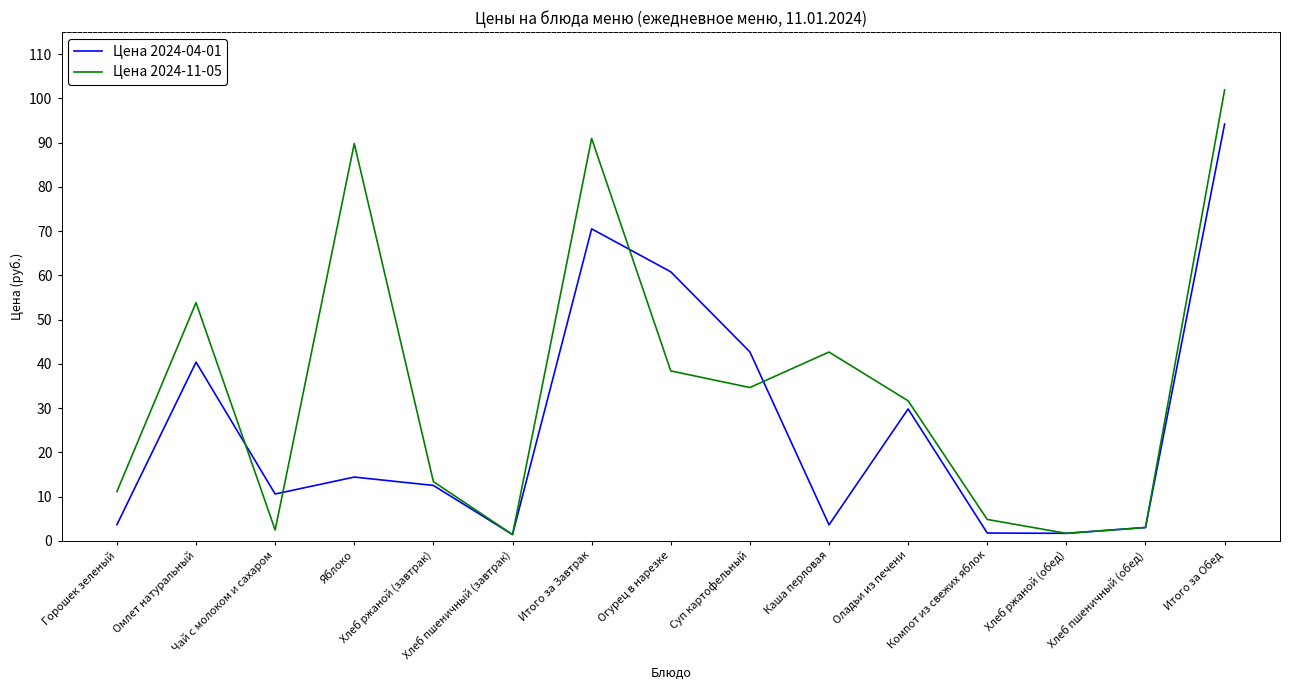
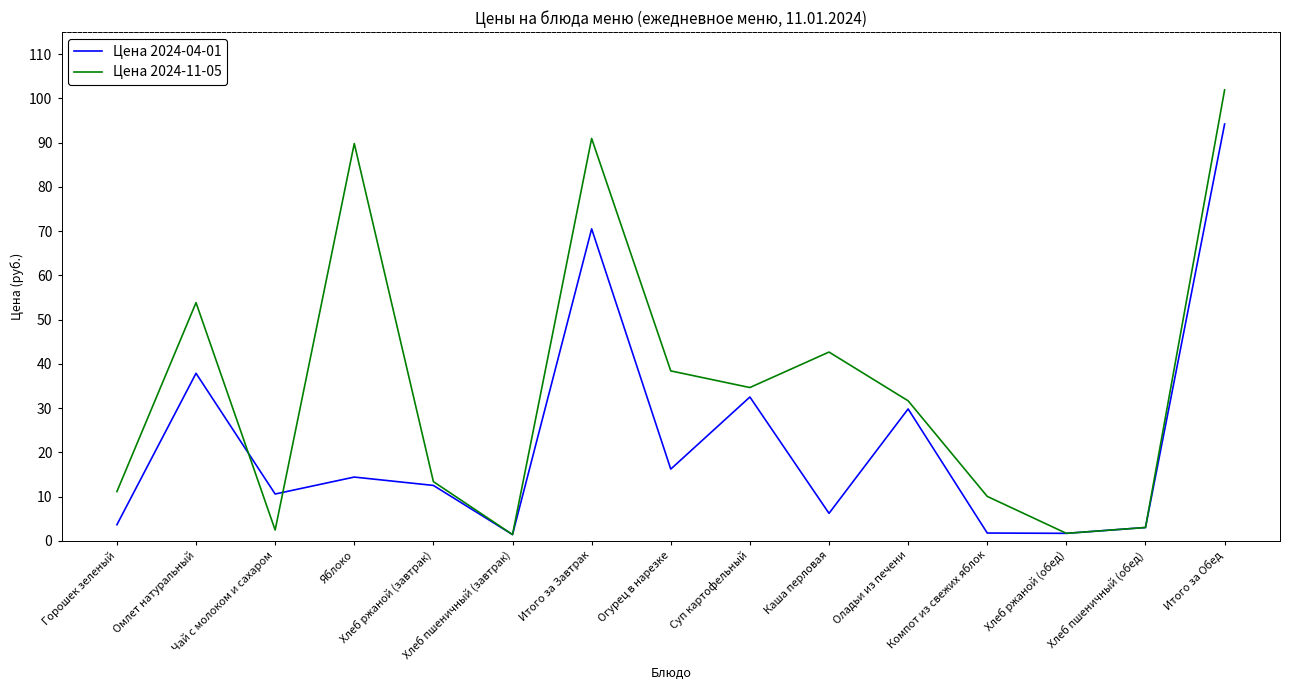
Цена 2024-04-01, Омлет натуральный: 40 -> 38
Цена 2024-04-01, Огурец в нарезке: 61 -> 16
Цена 2024-04-01, Суп картофельный: 43 -> 33
Цена 2024-04-01, Каша перловая: 4 -> 6
Цена 2024-11-05, Компот из свежих яблок: 5 -> 10
